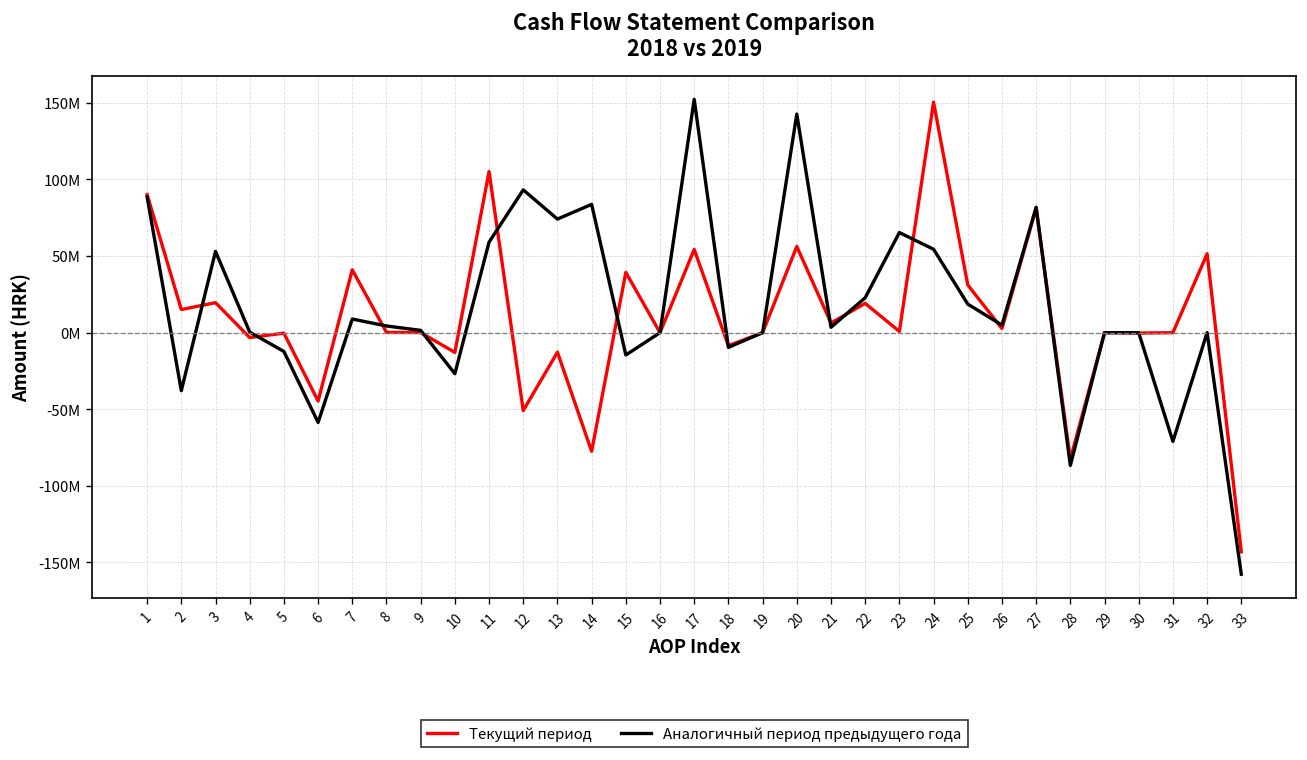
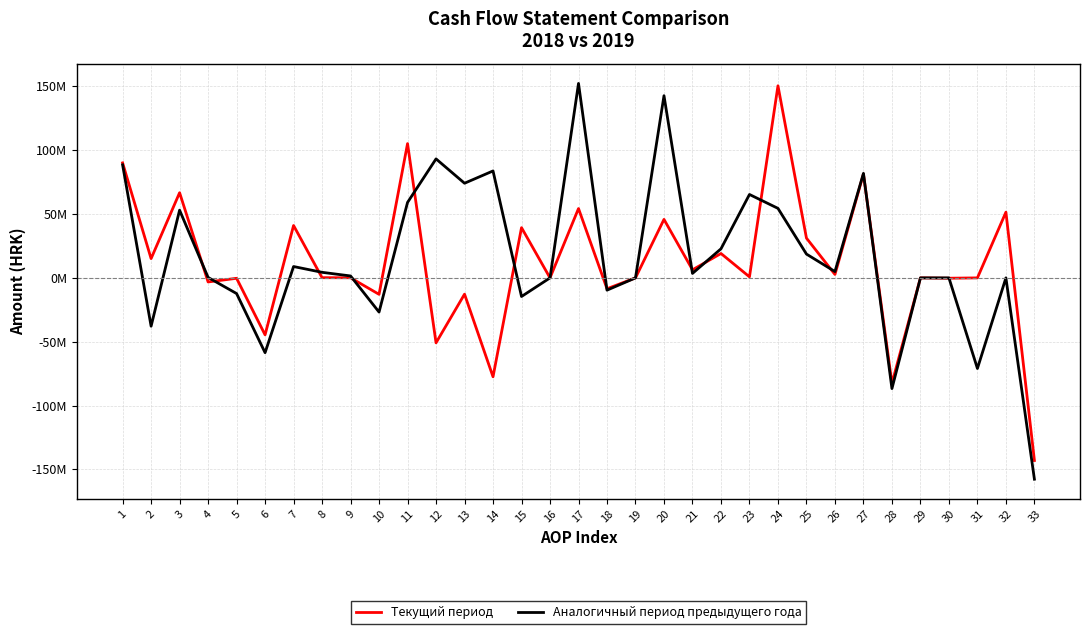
Текущий период, 3: 20000000 -> 67000000
Текущий период, 20: 56000000 -> 46000000
